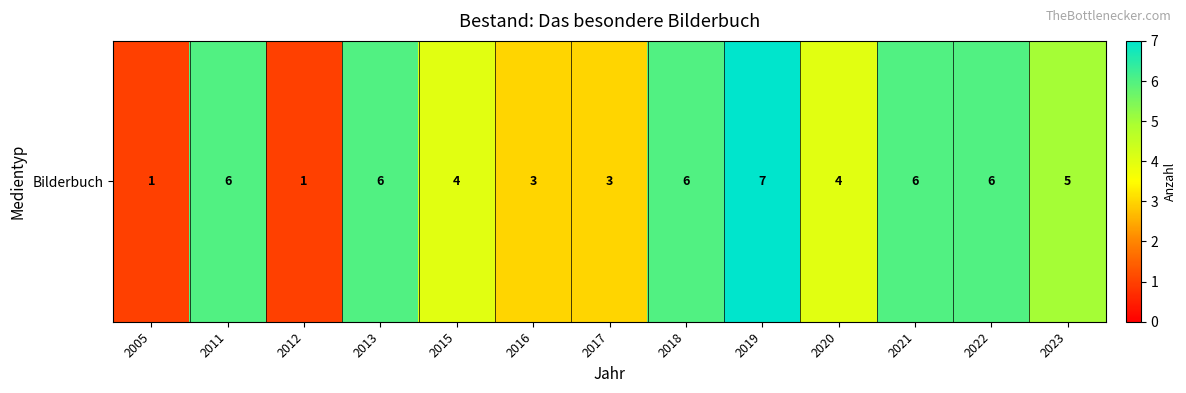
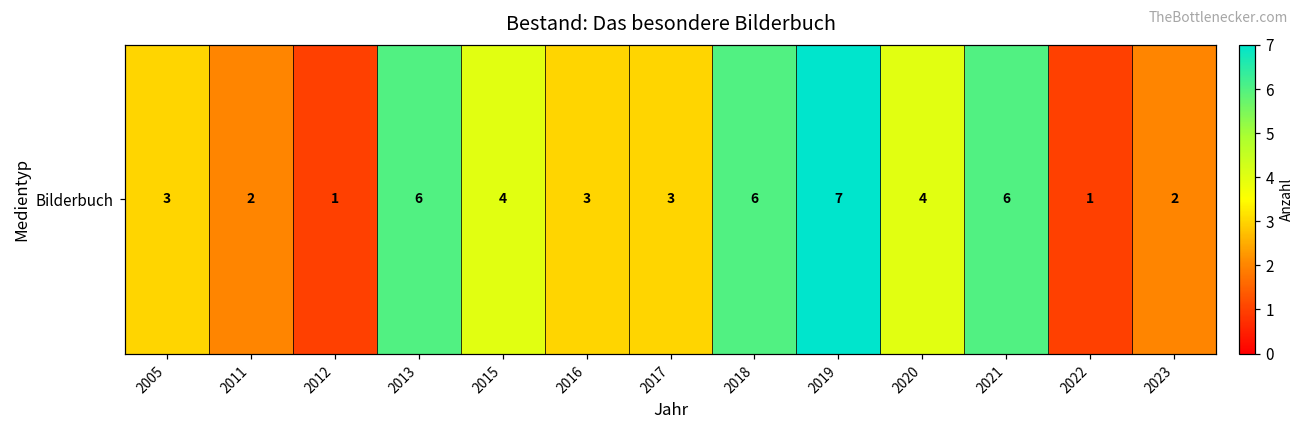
Bilderbuch, 2005: 1 -> 3
Bilderbuch, 2011: 6 -> 2
Bilderbuch, 2022: 6 -> 1
Bilderbuch, 2023: 5 -> 2
